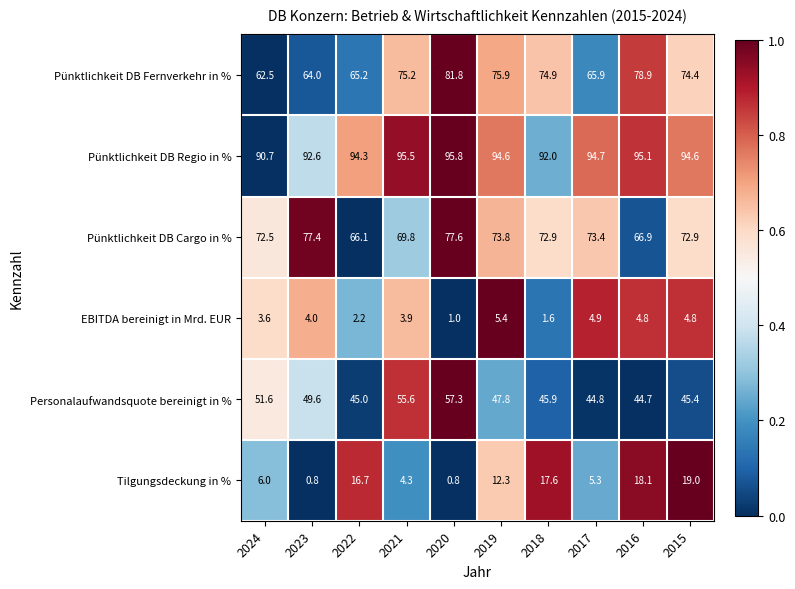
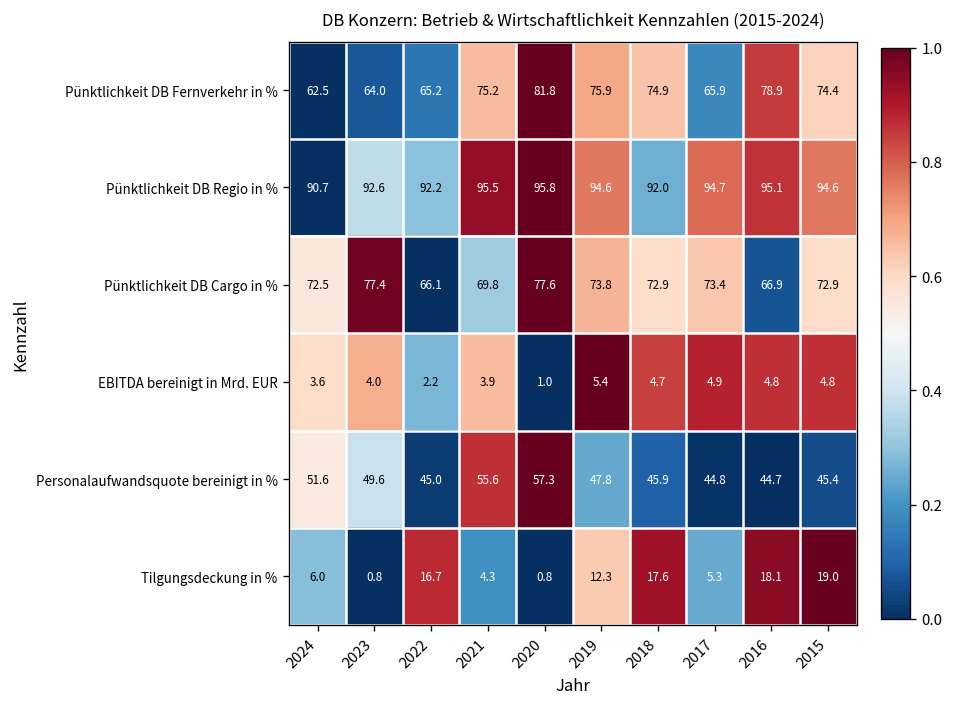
Pünktlichkeit DB Regio in %, 2022: 94.3 -> 92.2
EBITDA bereinigt in Mrd. EUR, 2018: 1.6 -> 4.7
